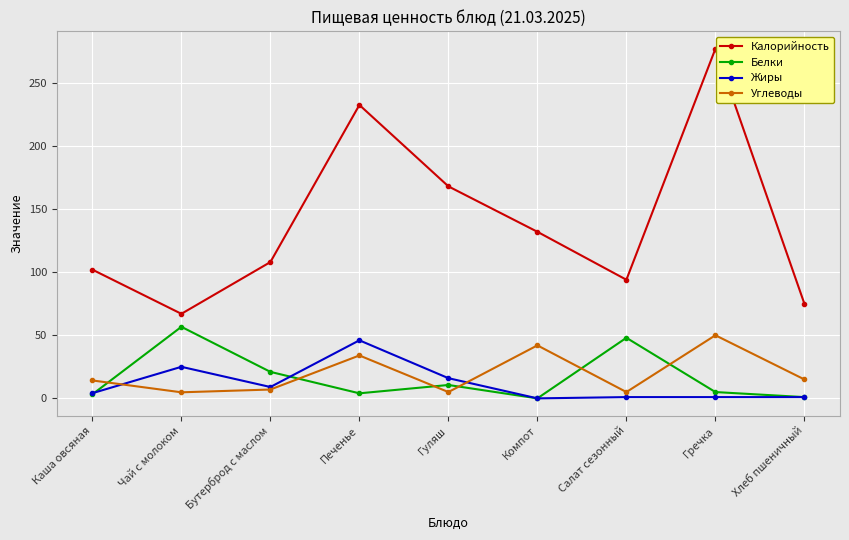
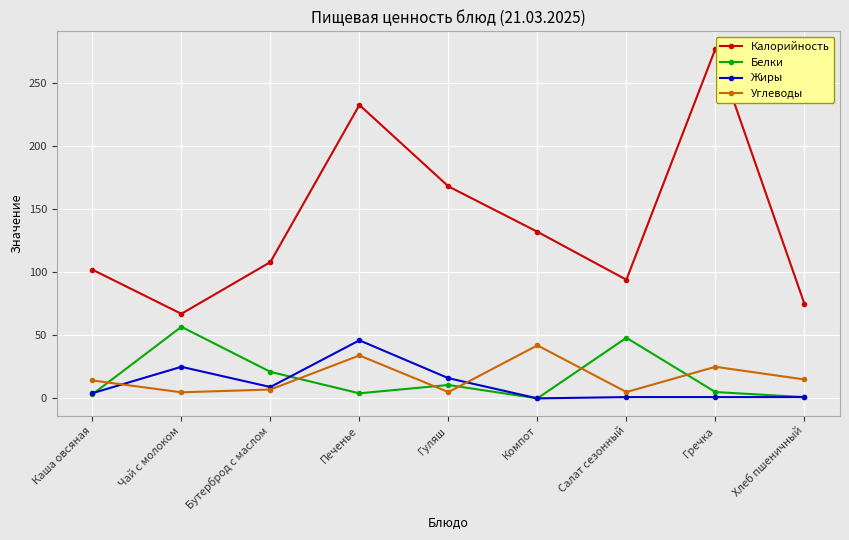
Углеводы, Гречка: 50 -> 25
